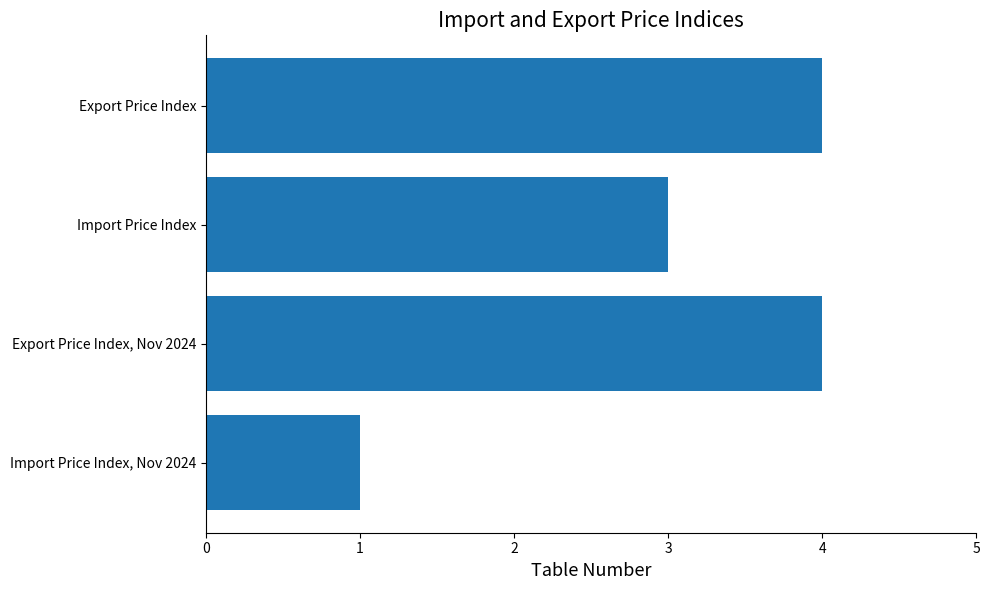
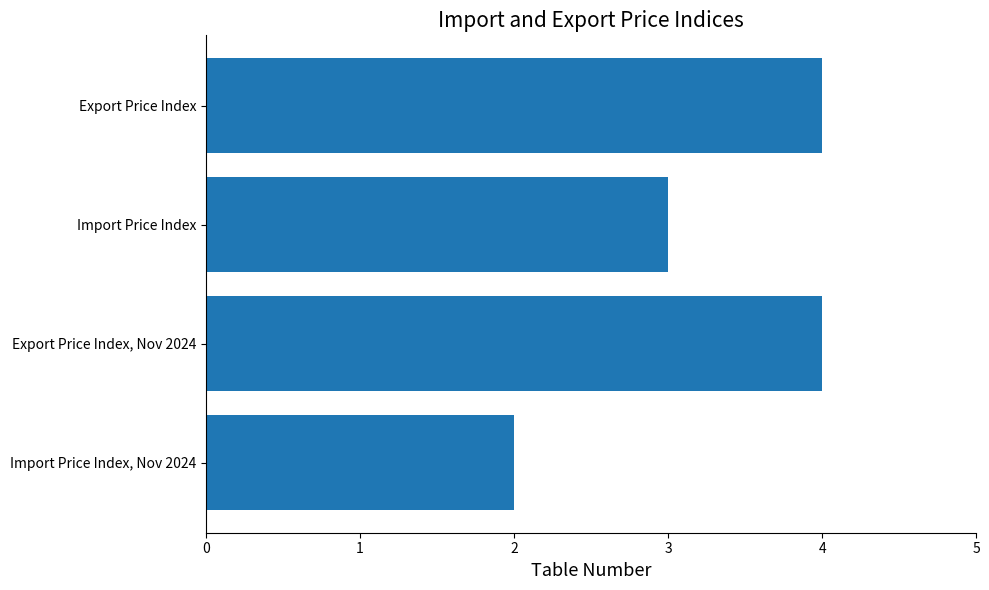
Import Price Index, Nov 2024: 1 -> 2
